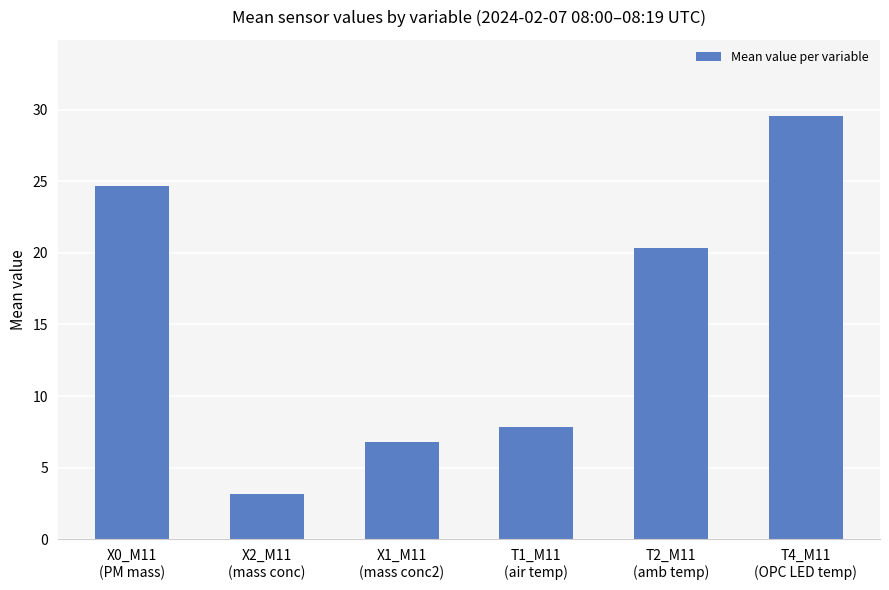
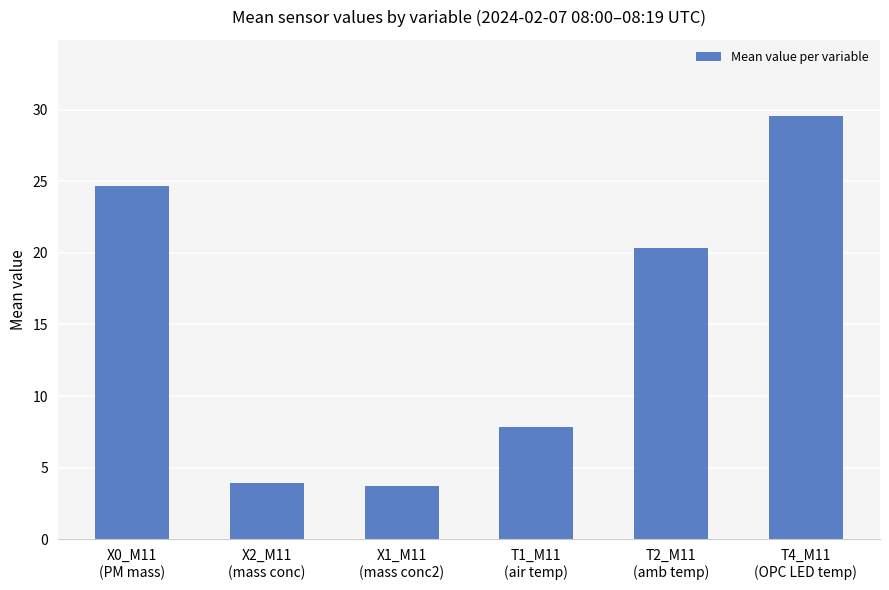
X2_M11 (mass conc): 3.2 -> 3.9
X1_M11 (mass conc2): 6.8 -> 3.7
